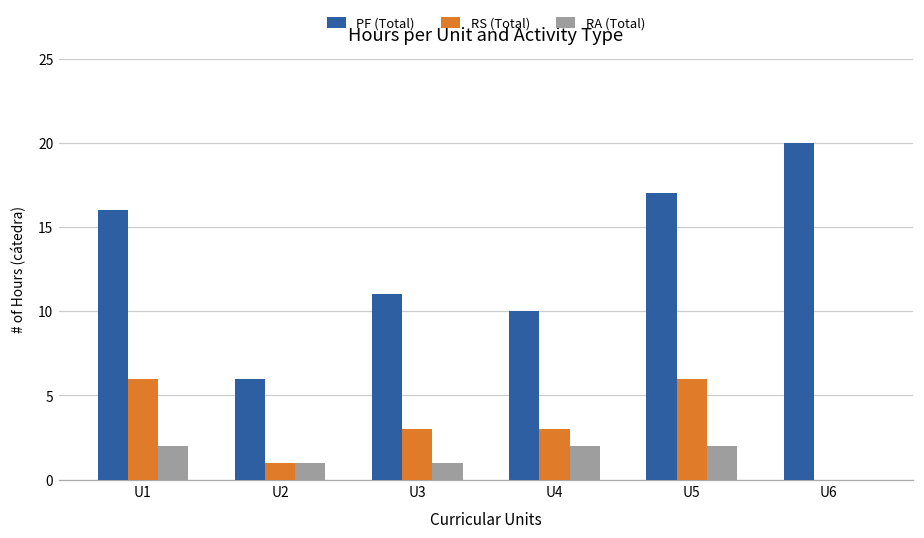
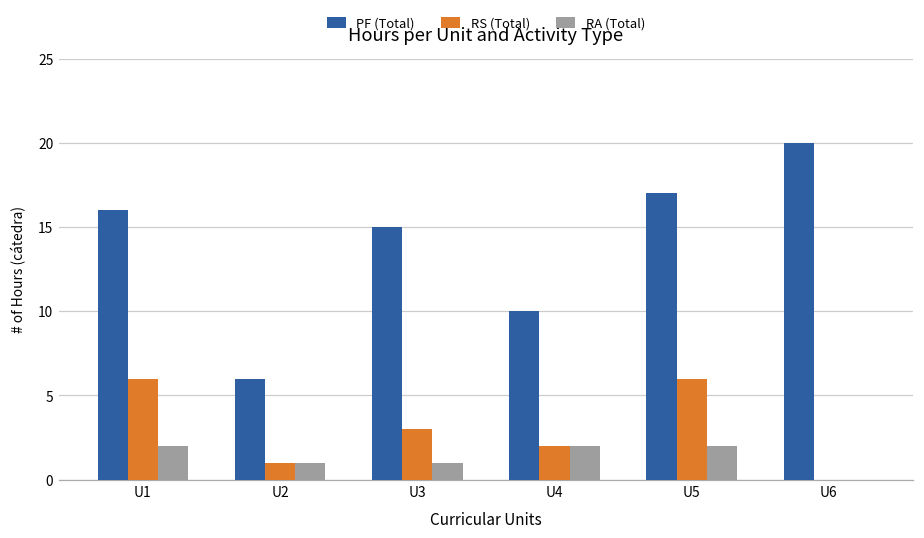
PF (Total), U3: 11 -> 15
RS (Total), U4: 3 -> 2
